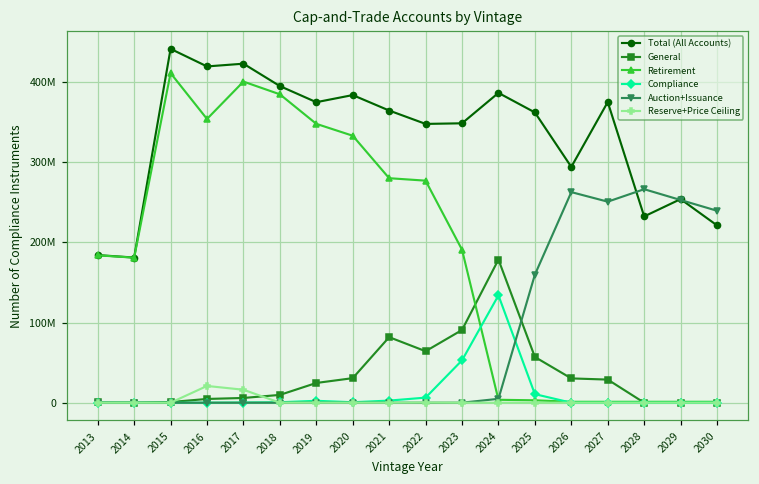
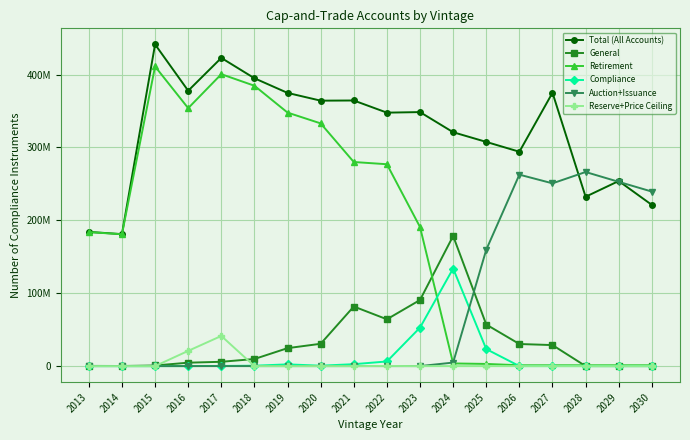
Total (All Accounts), 2016: 420000000 -> 380000000
Reserve+Price Ceiling, 2017: 20000000 -> 40000000
Total (All Accounts), 2020: 380000000 -> 360000000
Total (All Accounts), 2024: 390000000 -> 320000000
Total (All Accounts), 2025: 360000000 -> 310000000
Compliance, 2025: 10000000 -> 20000000
